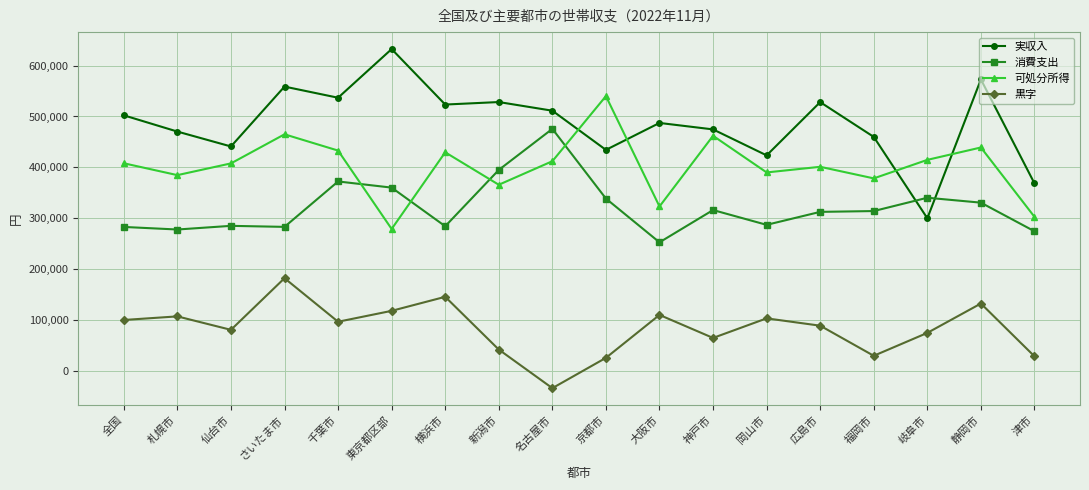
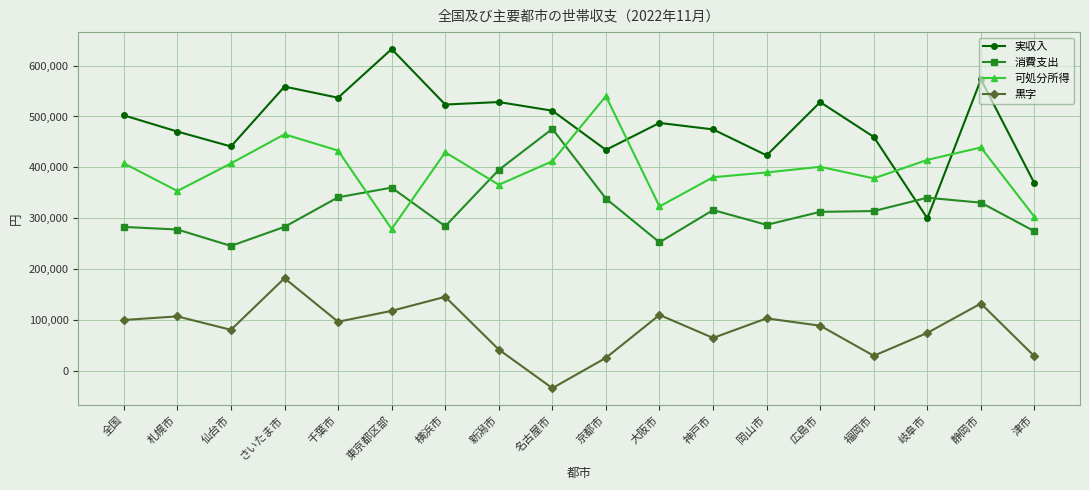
可処分所得, 札幌市: 380,000 -> 350,000
消費支出, 仙台市: 280,000 -> 250,000
消費支出, 千葉市: 370,000 -> 340,000
可処分所得, 神戸市: 460,000 -> 380,000
